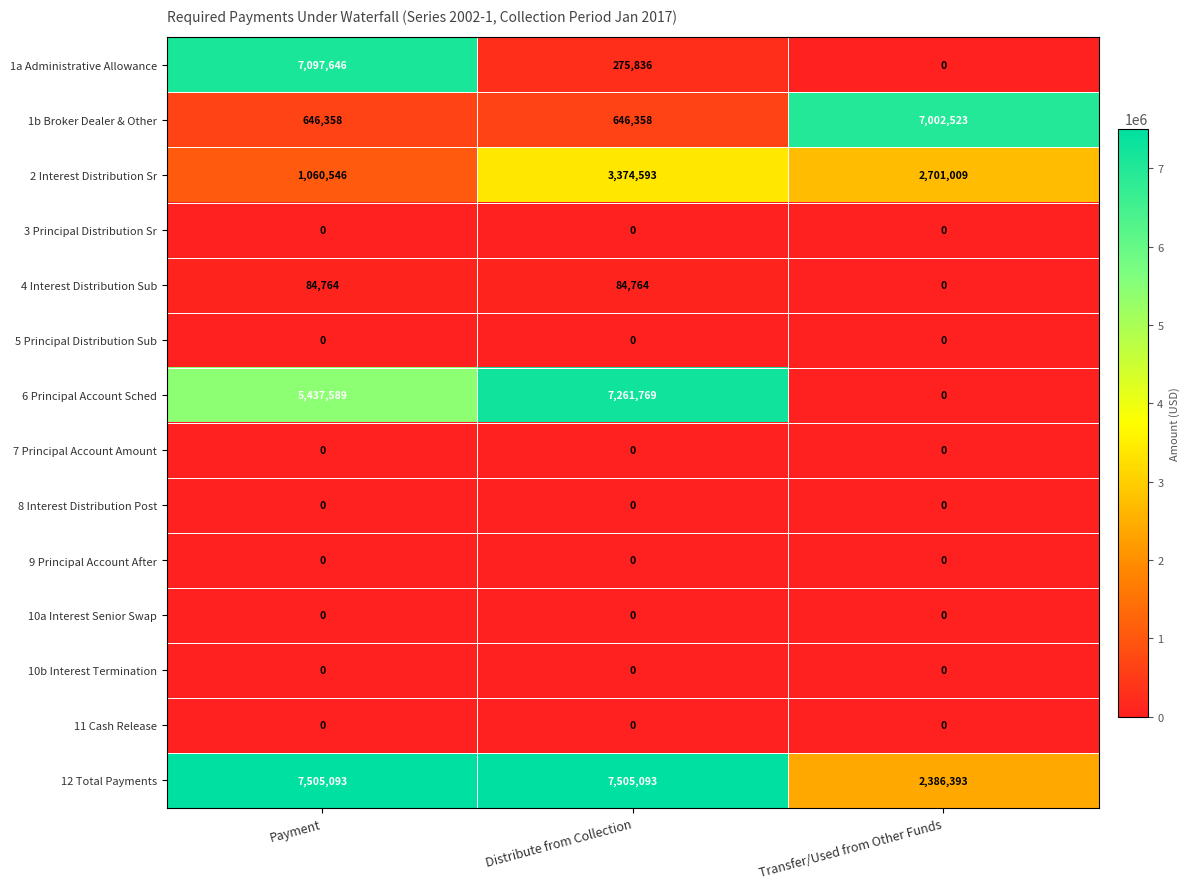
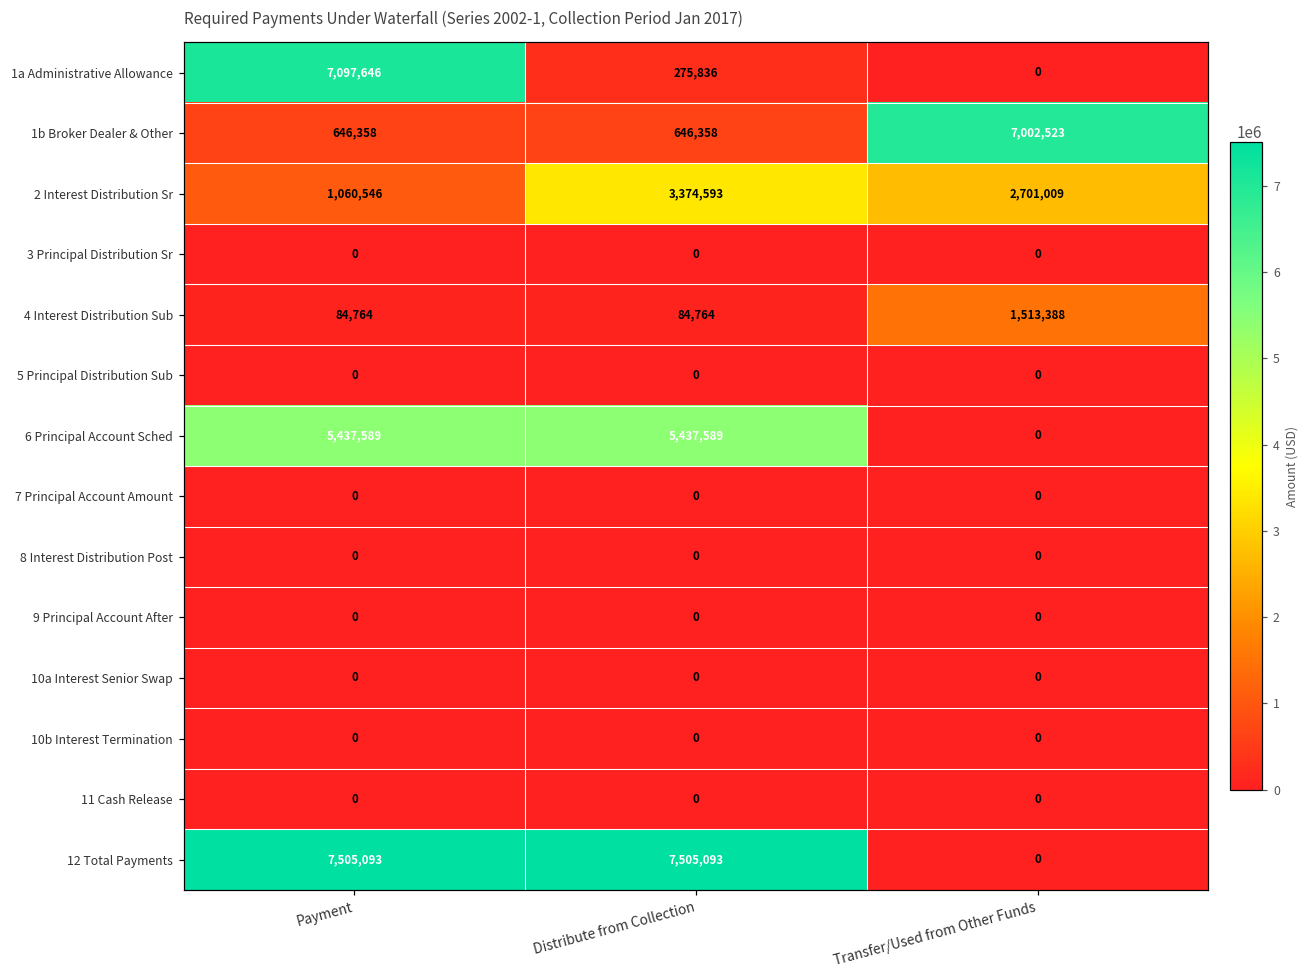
4 Interest Distribution Sub, Transfer/Used from Other Funds: 0 -> 1,513,388
6 Principal Account Sched, Distribute from Collection: 7,261,769 -> 5,437,589
12 Total Payments, Transfer/Used from Other Funds: 2,386,393 -> 0
